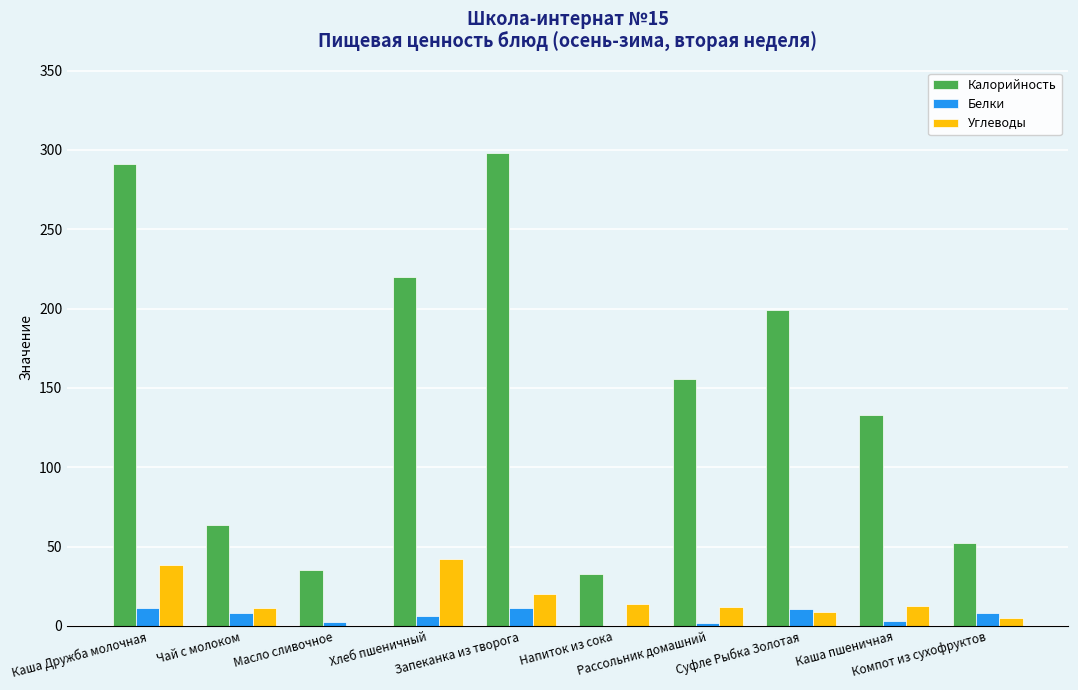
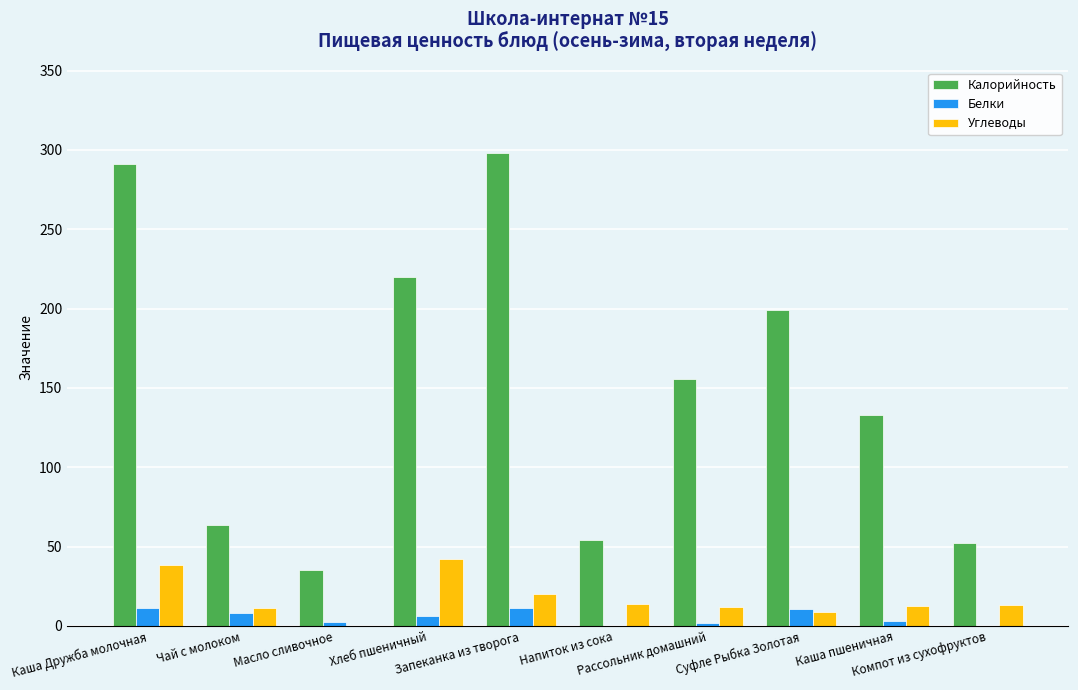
Калорийность, Напиток из сока: 33 -> 54
Белки, Компот из сухофруктов: 8 -> 0
Углеводы, Компот из сухофруктов: 5 -> 13
